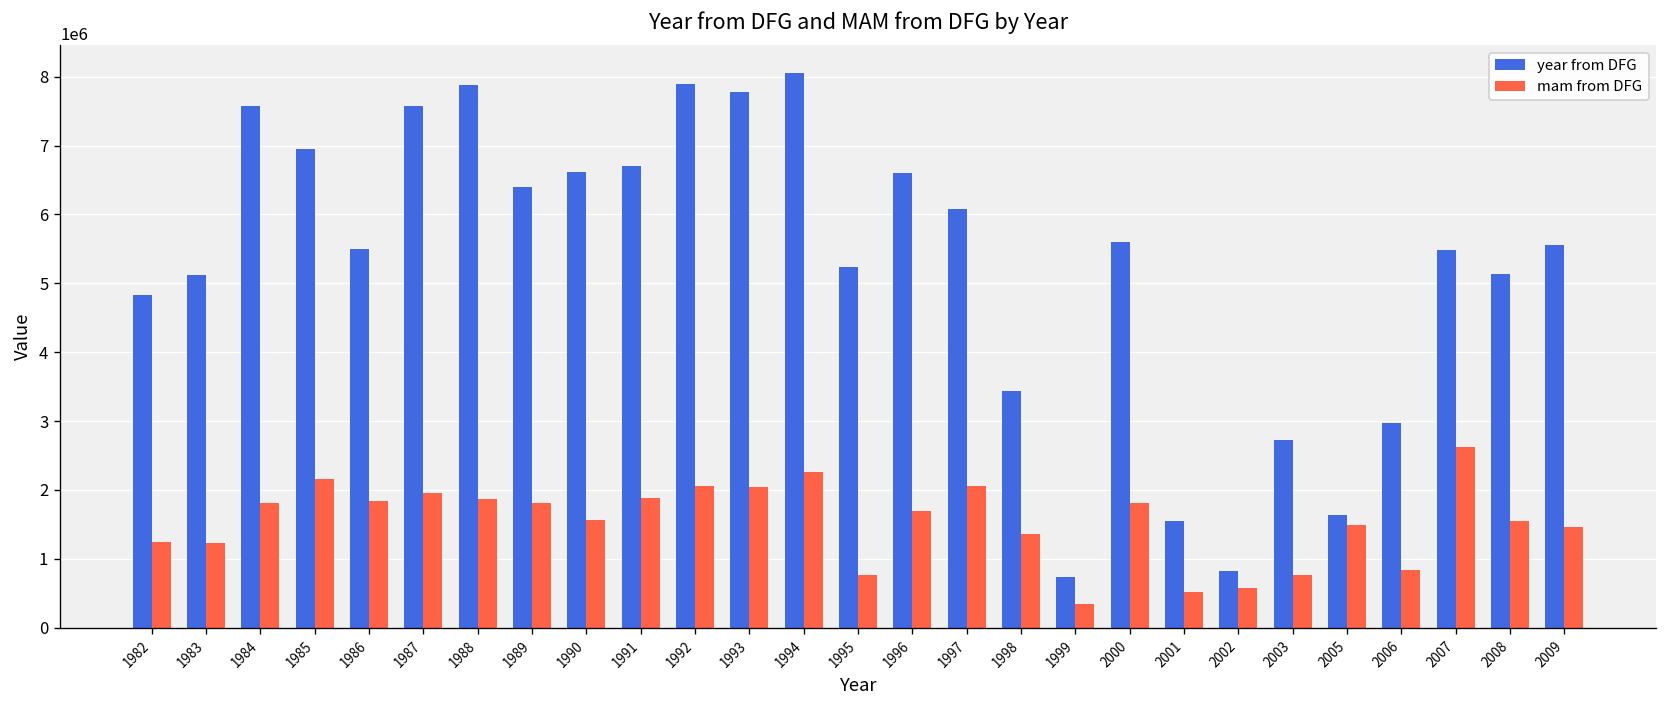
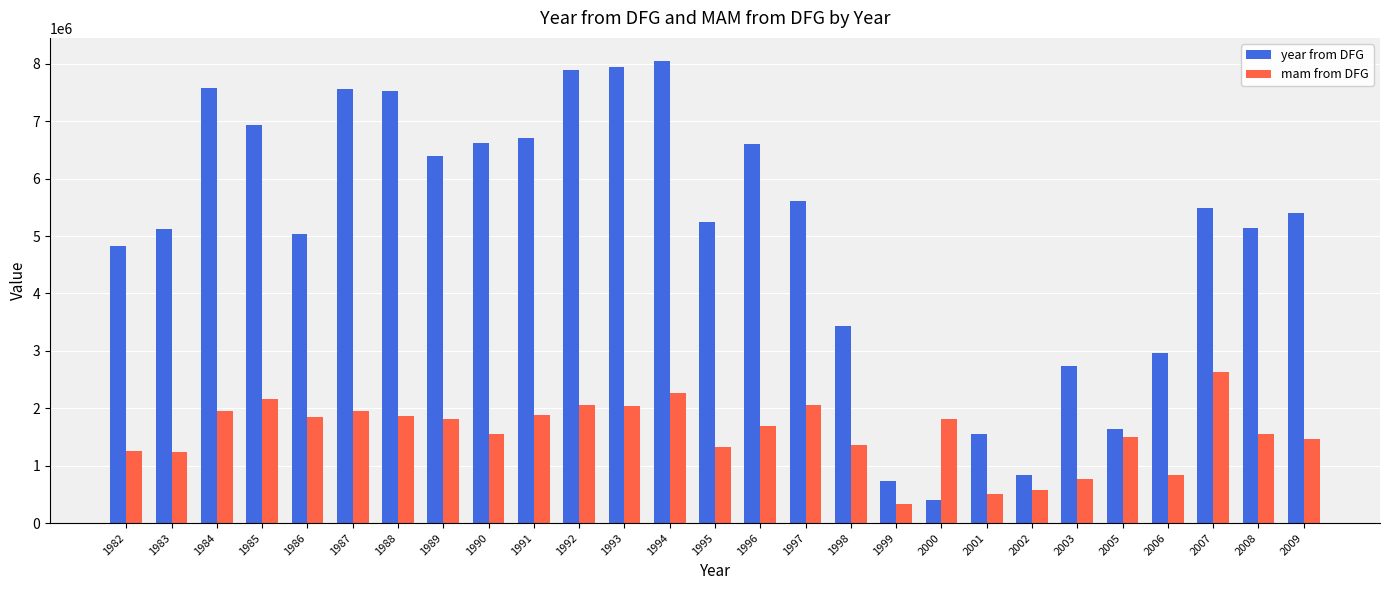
mam from DFG, 1984: 1800000 -> 2000000
year from DFG, 1986: 5500000 -> 5000000
year from DFG, 1988: 7900000 -> 7500000
year from DFG, 1993: 7800000 -> 7900000
mam from DFG, 1995: 800000 -> 1300000
year from DFG, 1997: 6100000 -> 5600000
year from DFG, 2000: 5600000 -> 400000
year from DFG, 2009: 5600000 -> 5400000
